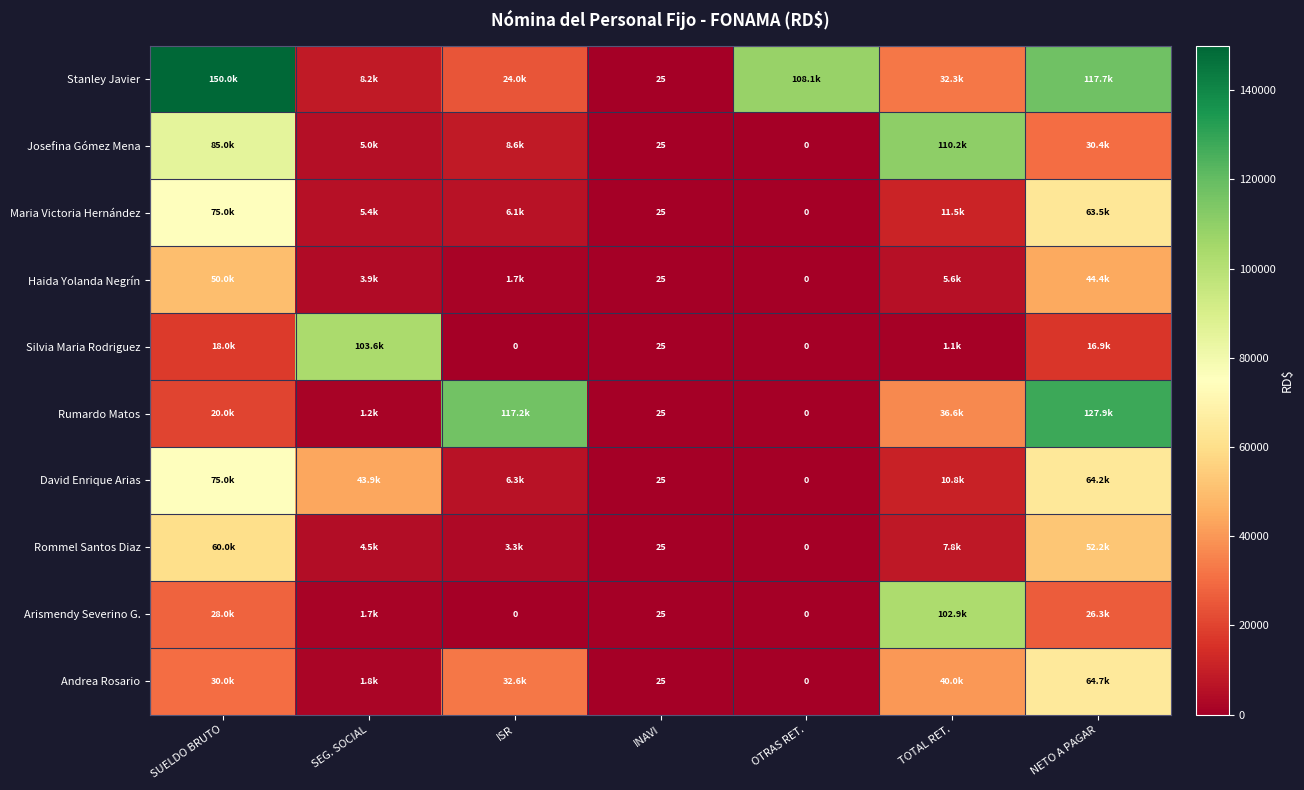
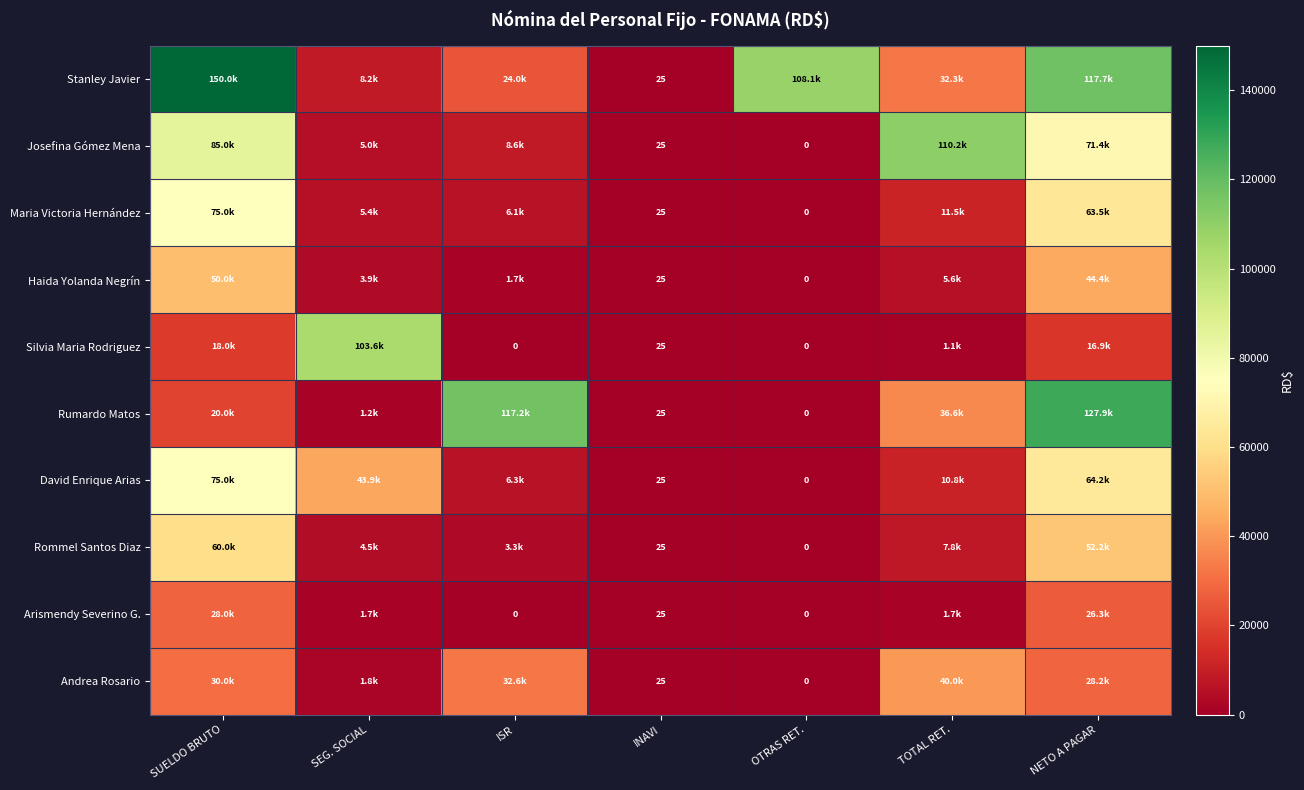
Josefina Gómez Mena, NETO A PAGAR: 30.4k -> 71.4k
Arismendy Severino G., TOTAL RET.: 102.9k -> 1.7k
Andrea Rosario, NETO A PAGAR: 64.7k -> 28.2k
